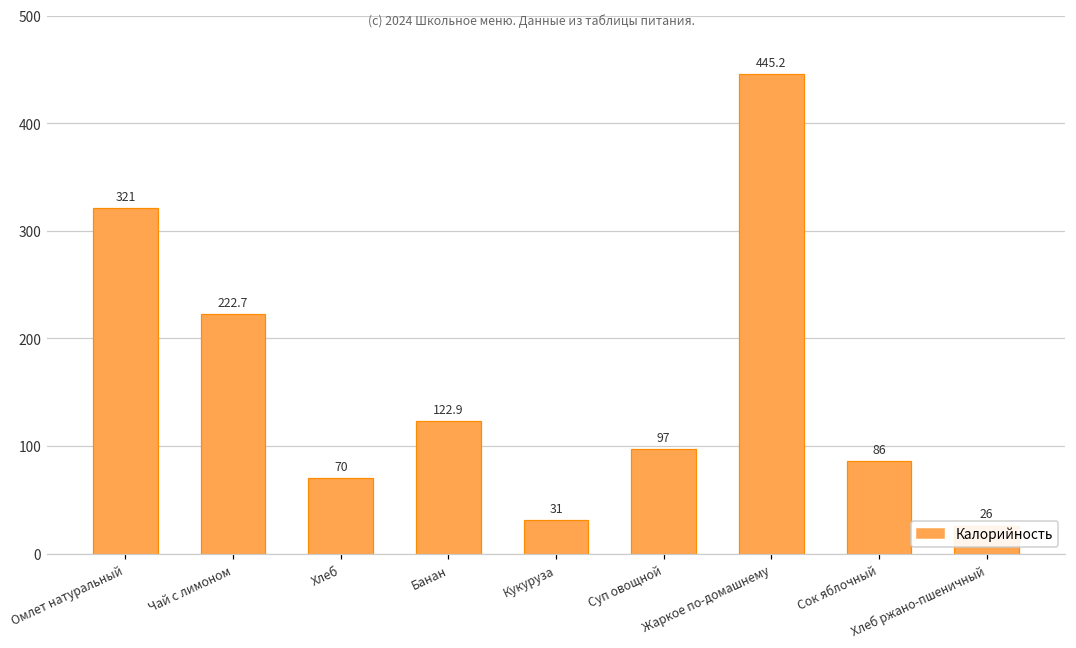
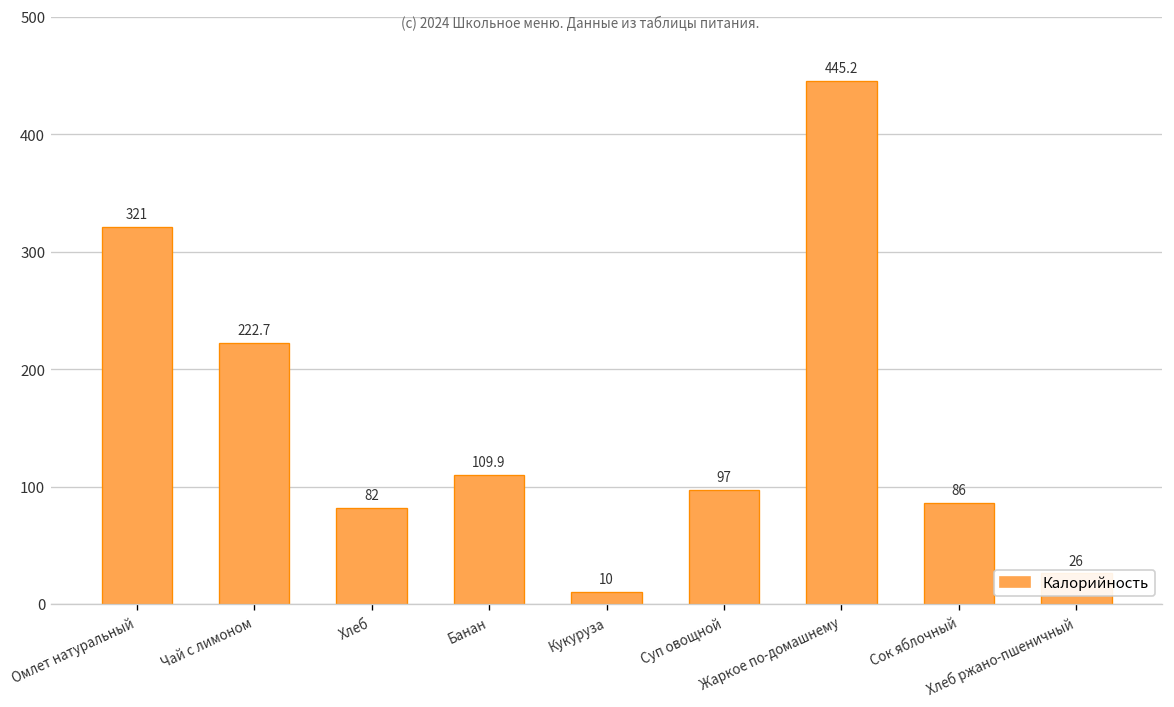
Хлеб: 70 -> 82
Банан: 122.9 -> 109.9
Кукуруза: 31 -> 10
